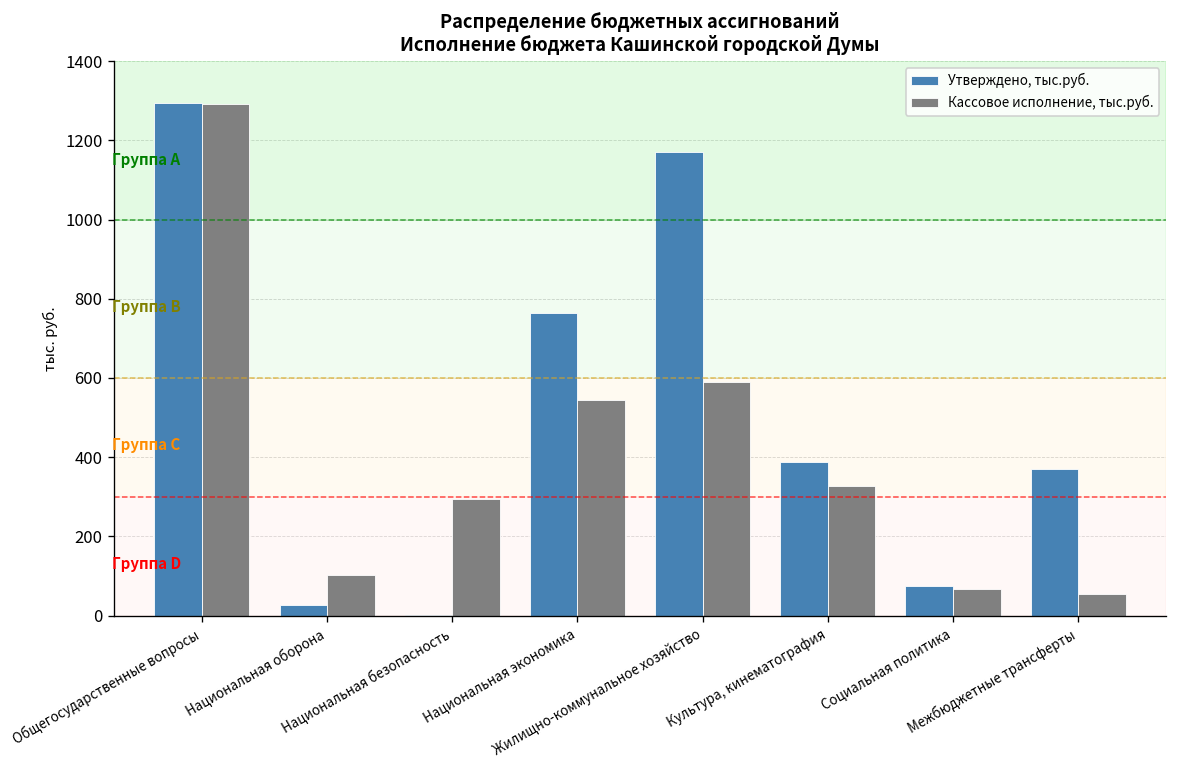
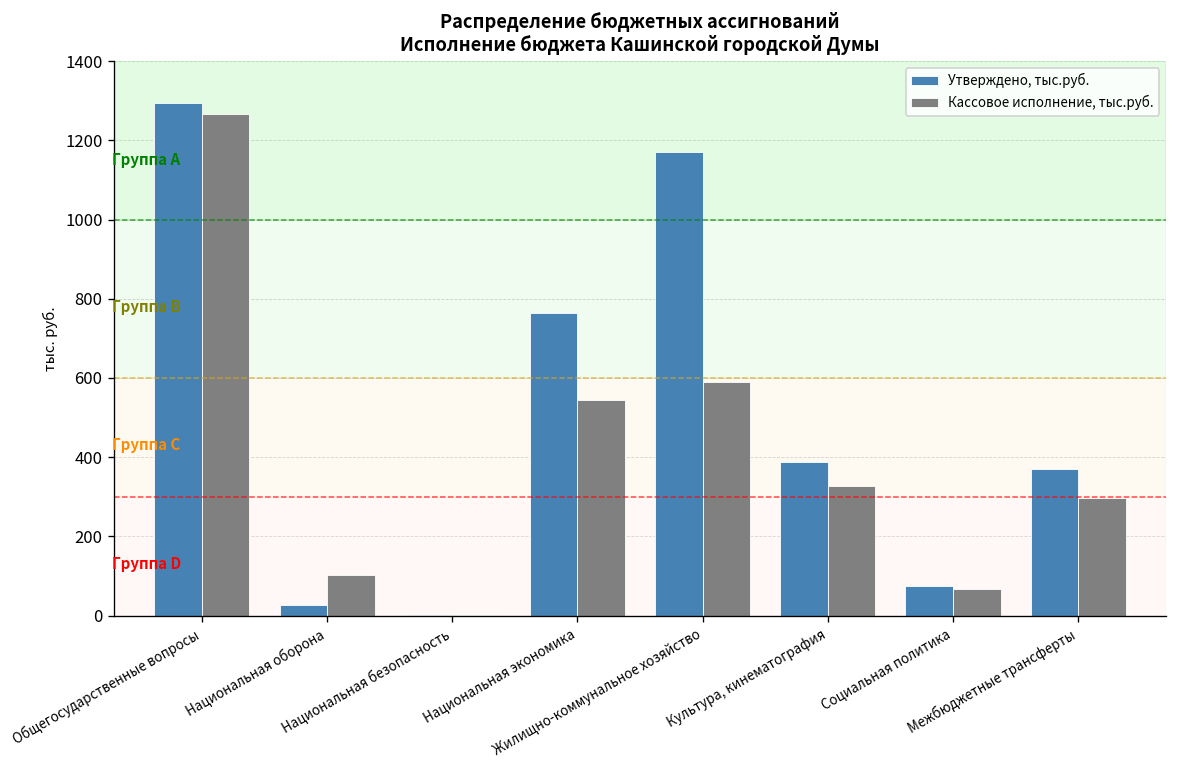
Кассовое исполнение, тыс.руб., Общегосударственные вопросы: 1290 -> 1270
Кассовое исполнение, тыс.руб., Национальная безопасность: 290 -> 0
Кассовое исполнение, тыс.руб., Межбюджетные трансферты: 50 -> 300
